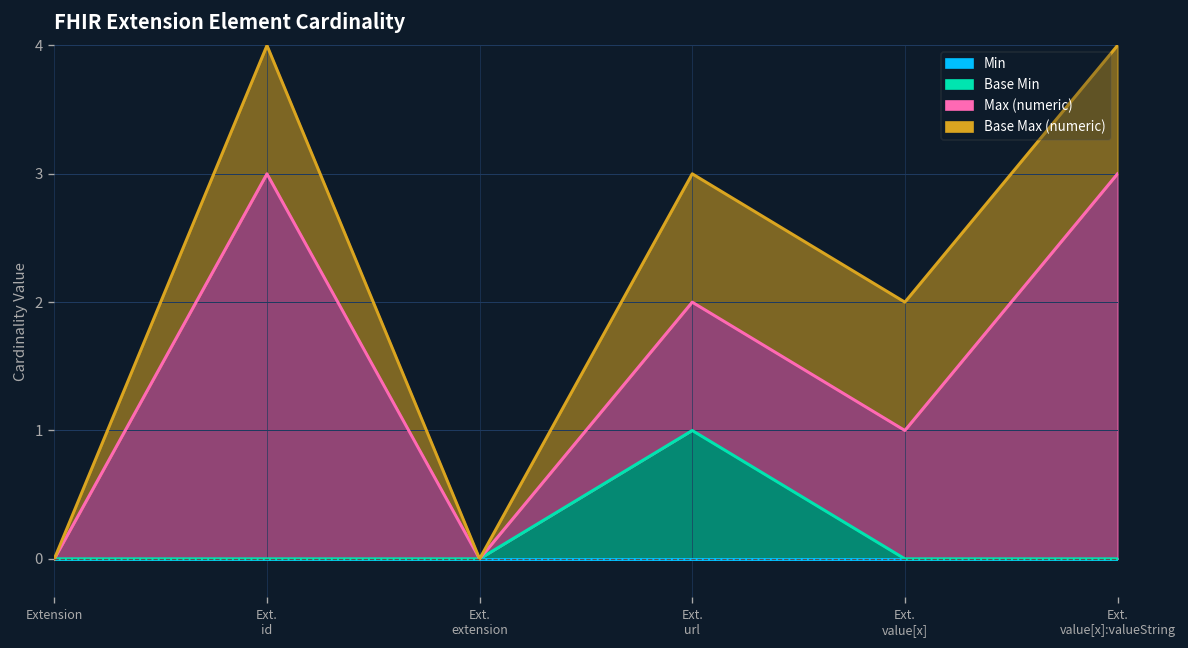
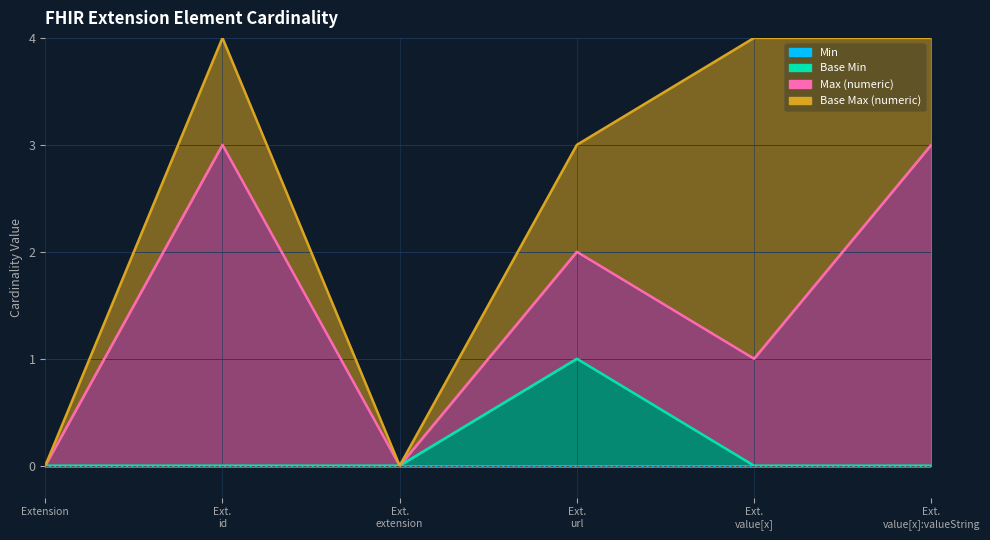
Base Max (numeric), Ext. value[x]: 1 -> 3
